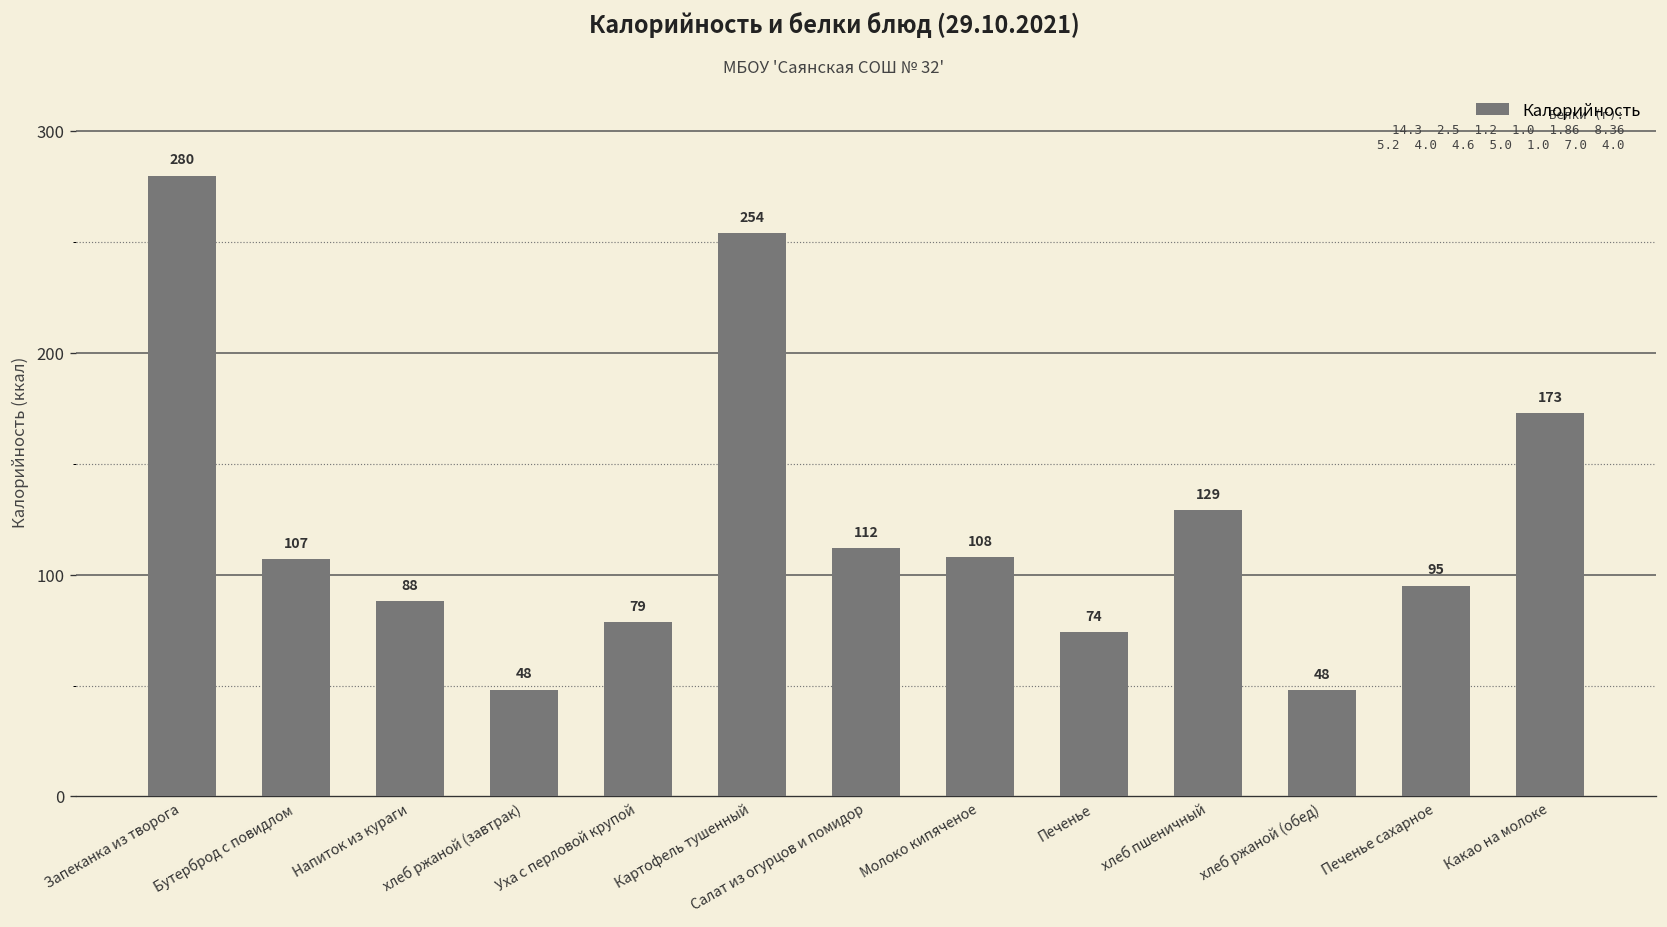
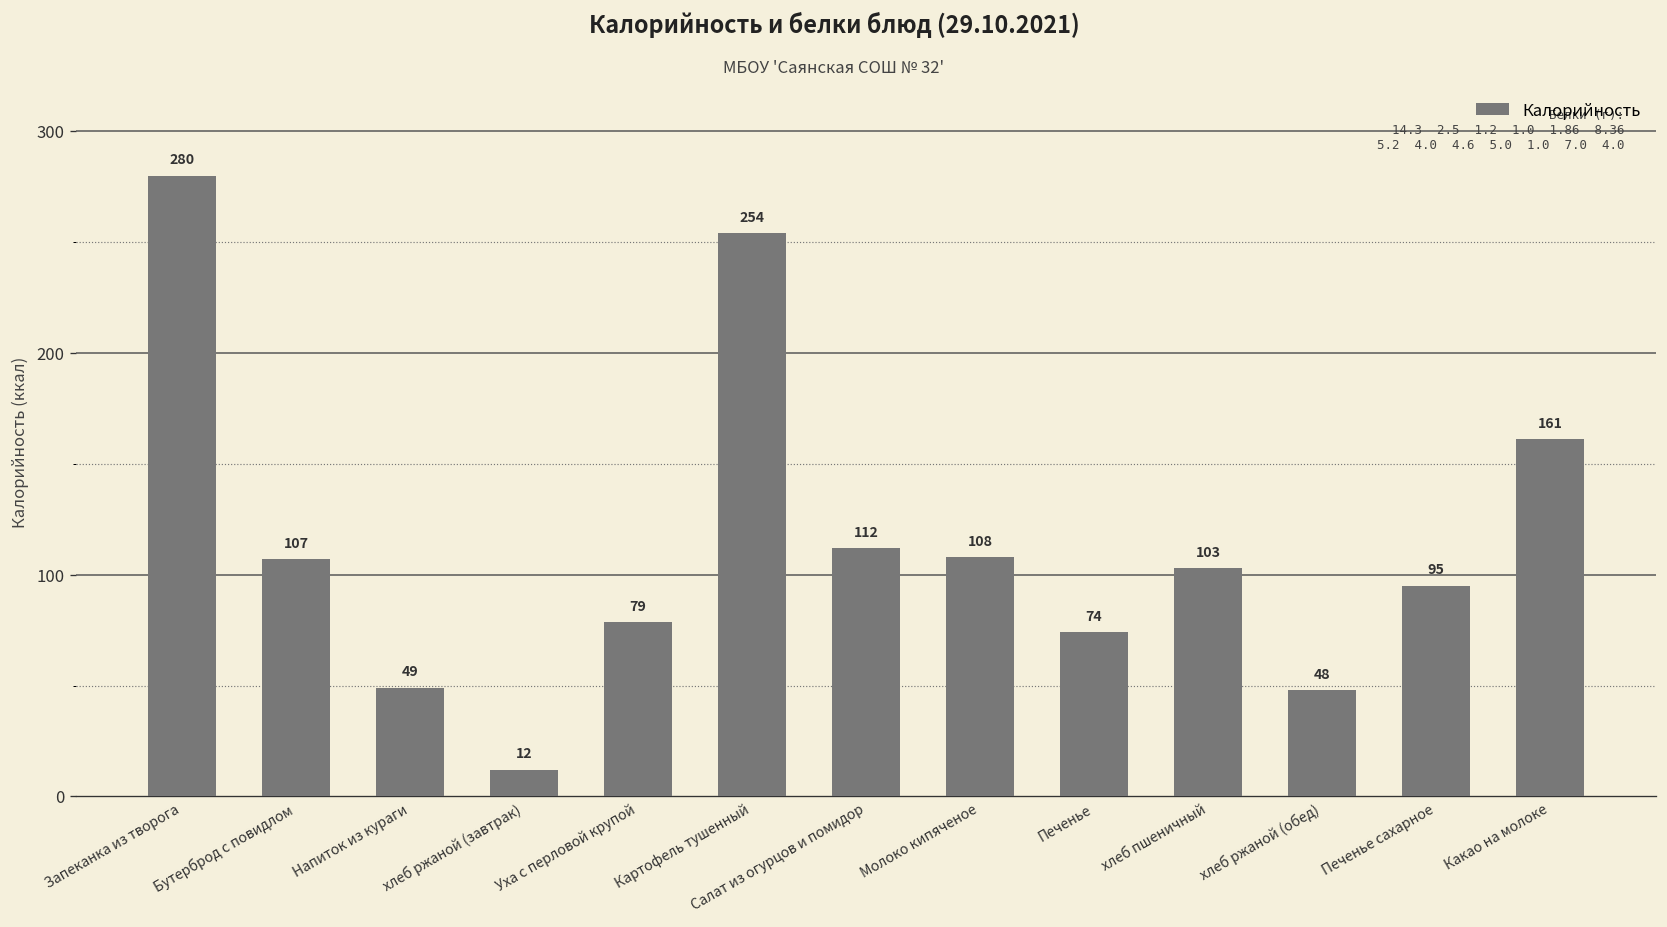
Напиток из кураги: 88 -> 49
хлеб ржаной (завтрак): 48 -> 12
хлеб пшеничный: 129 -> 103
Какао на молоке: 173 -> 161
